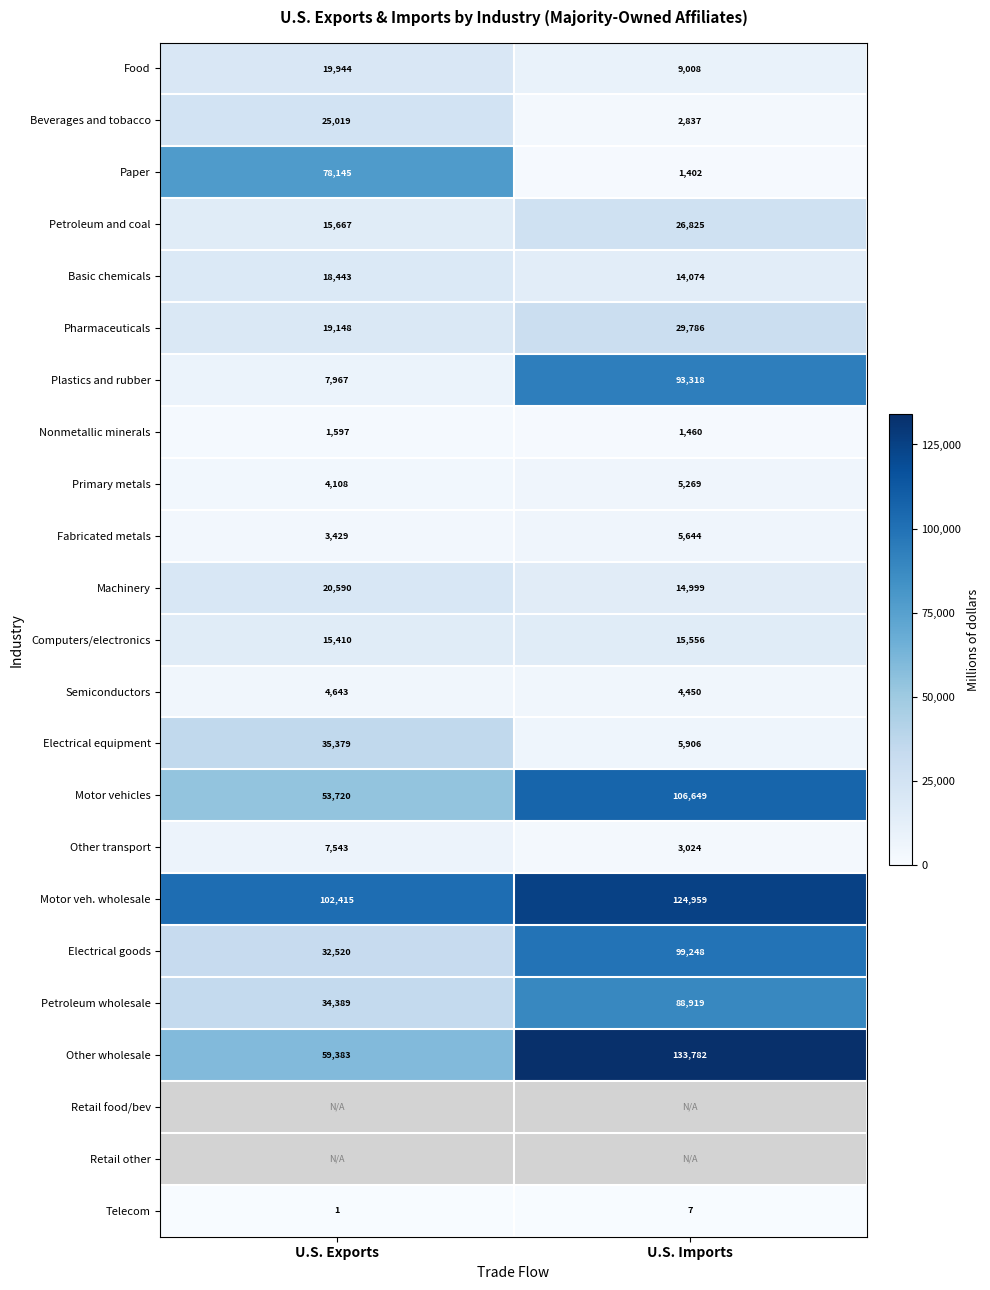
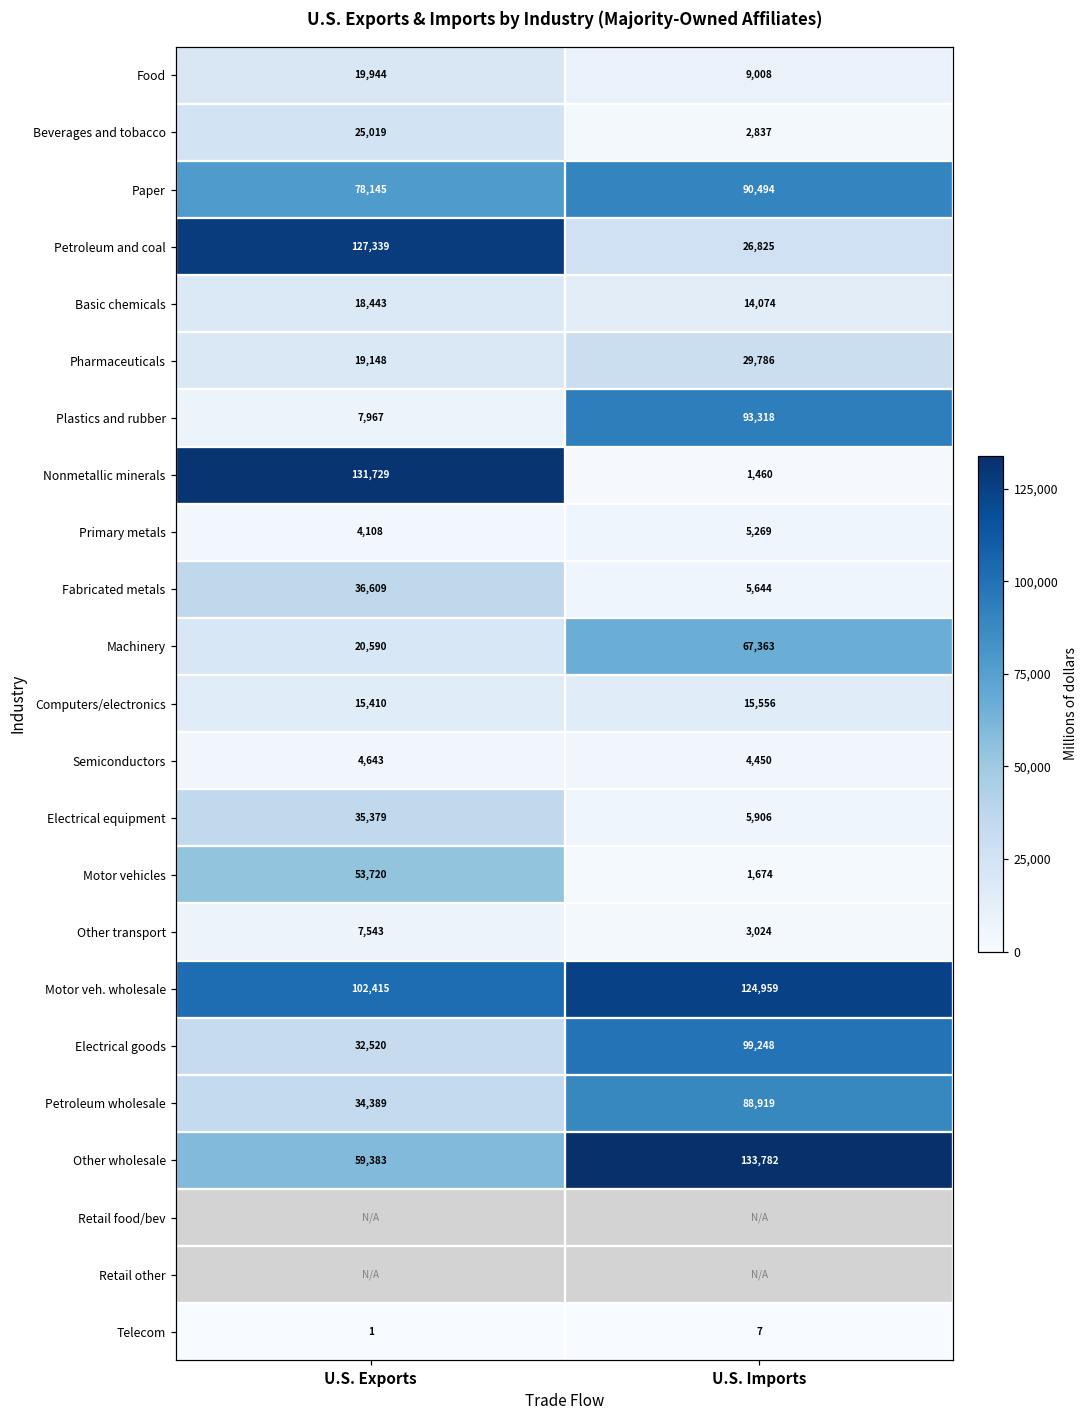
Paper, U.S. Imports: 1,402 -> 90,494
Petroleum and coal, U.S. Exports: 15,667 -> 127,339
Nonmetallic minerals, U.S. Exports: 1,597 -> 131,729
Fabricated metals, U.S. Exports: 3,429 -> 36,609
Machinery, U.S. Imports: 14,999 -> 67,363
Motor vehicles, U.S. Imports: 106,649 -> 1,674
